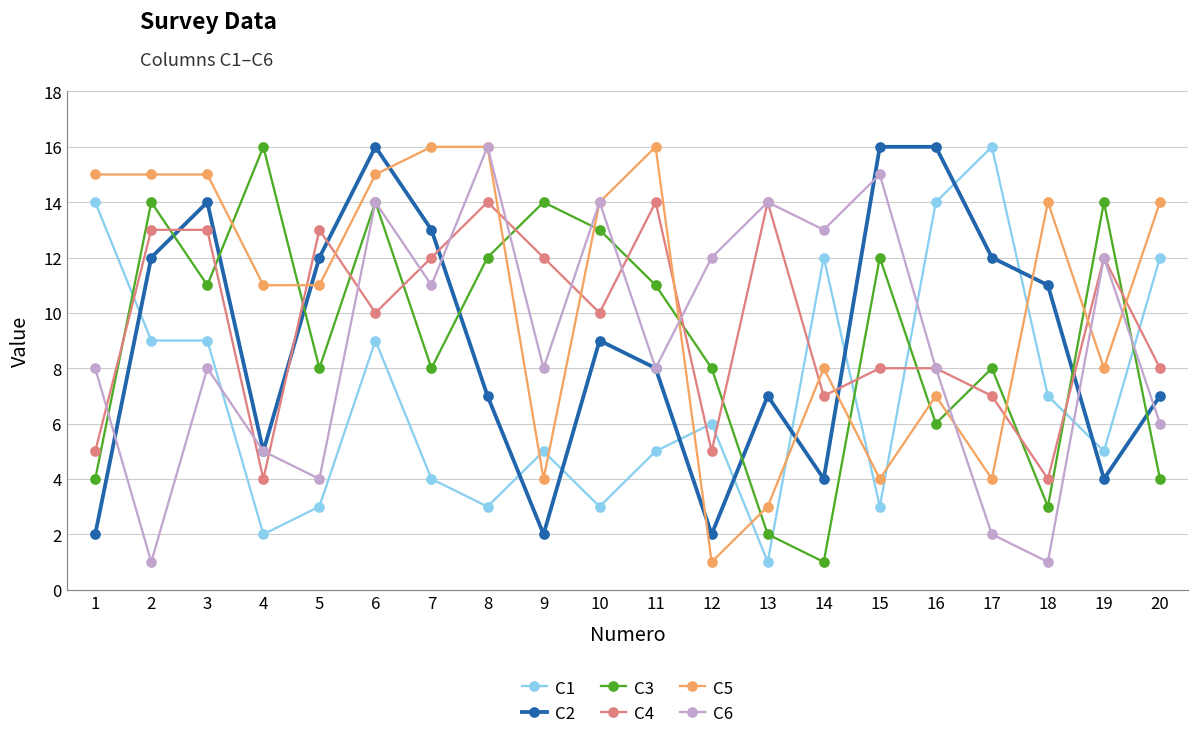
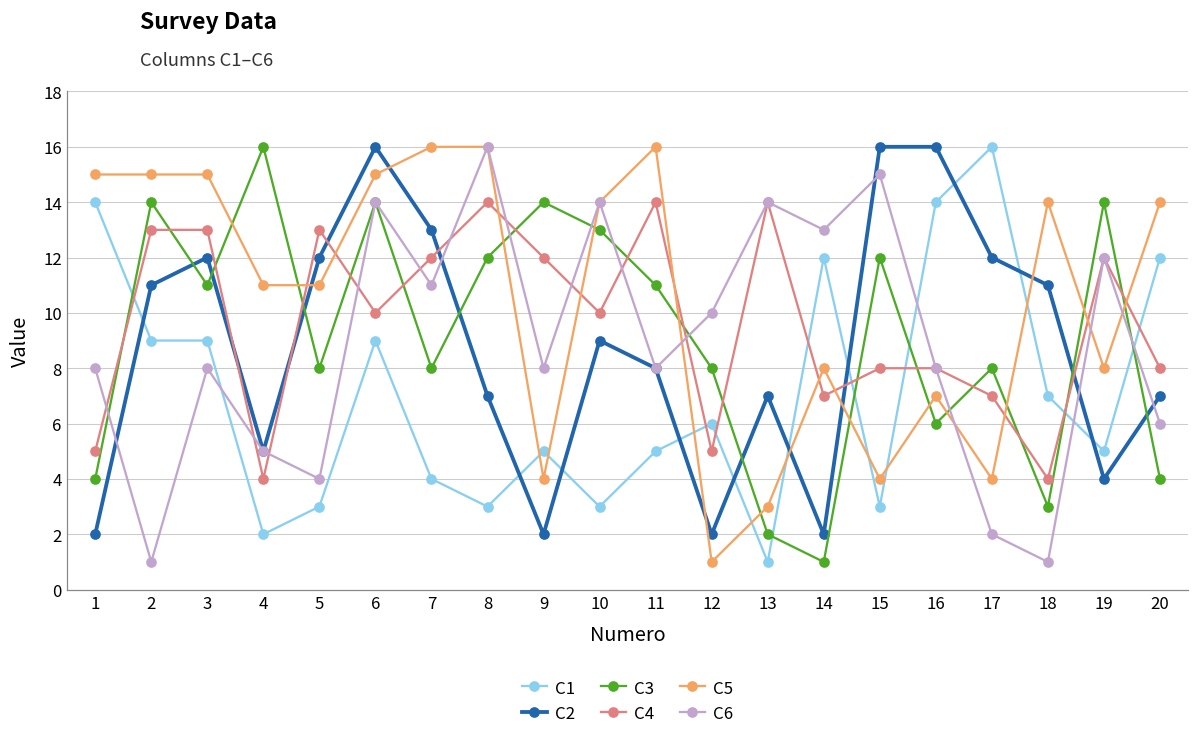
C2, 2: 12 -> 11
C2, 3: 14 -> 12
C6, 12: 12 -> 10
C2, 14: 4 -> 2
